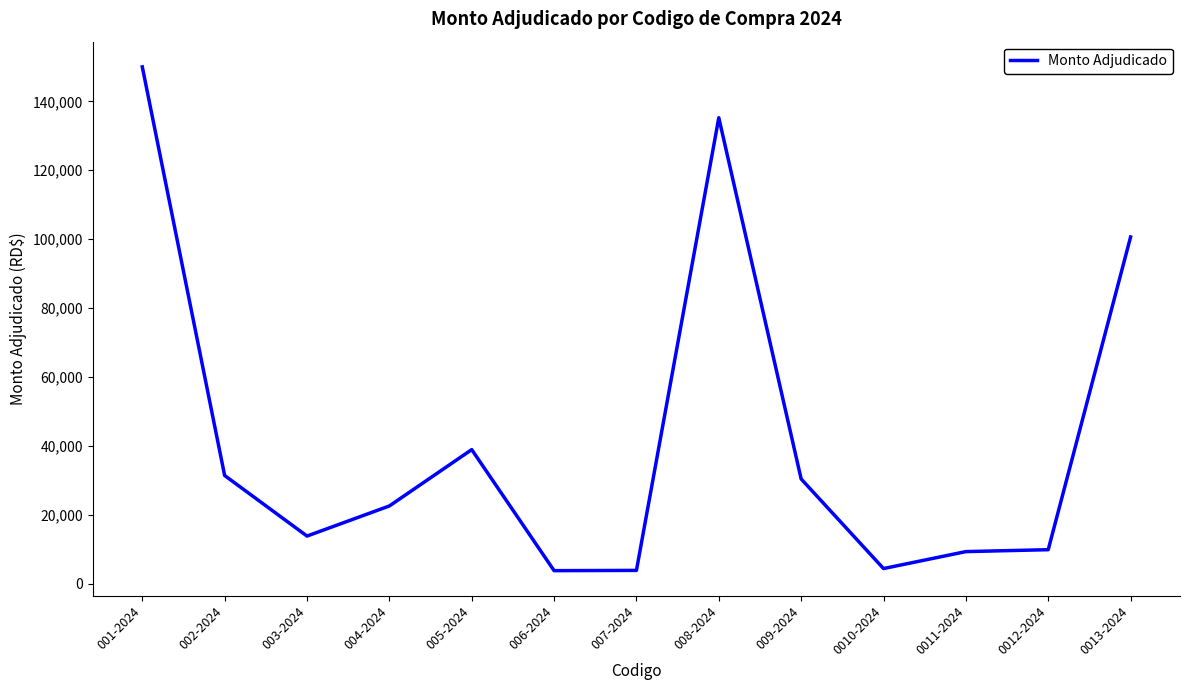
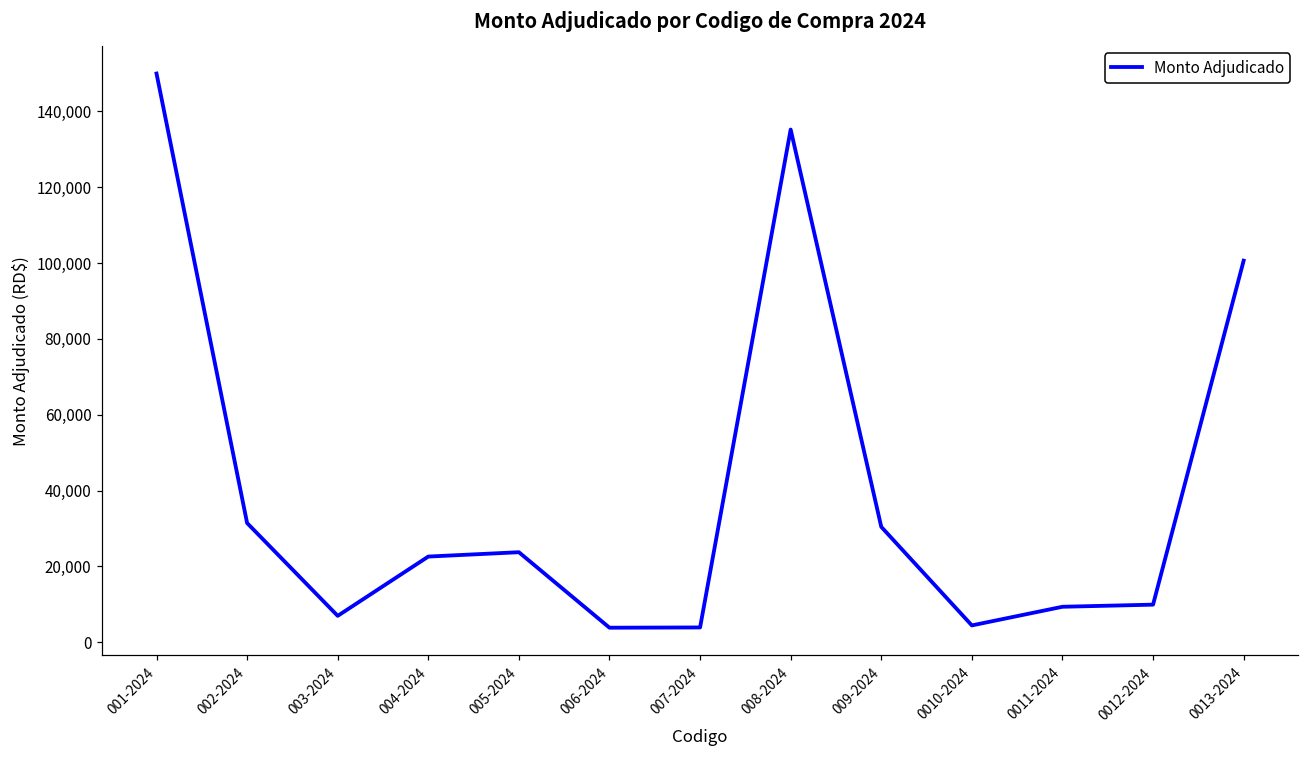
003-2024: 14,000 -> 7,000
005-2024: 39,000 -> 24,000
